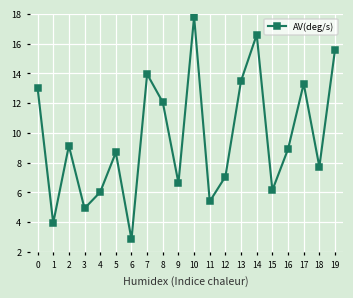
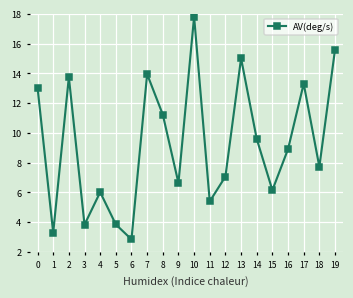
1: 3.9 -> 3.3
2: 9.1 -> 13.7
3: 4.9 -> 3.8
5: 8.7 -> 3.8
8: 12.1 -> 11.2
13: 13.5 -> 15.0
14: 16.6 -> 9.6
